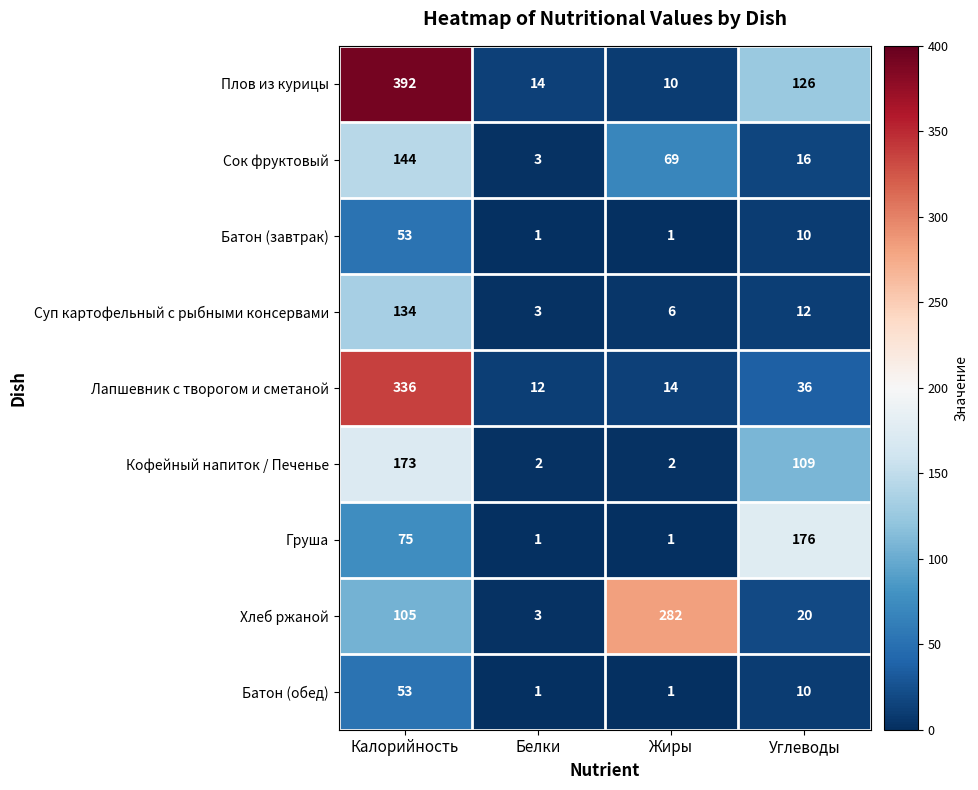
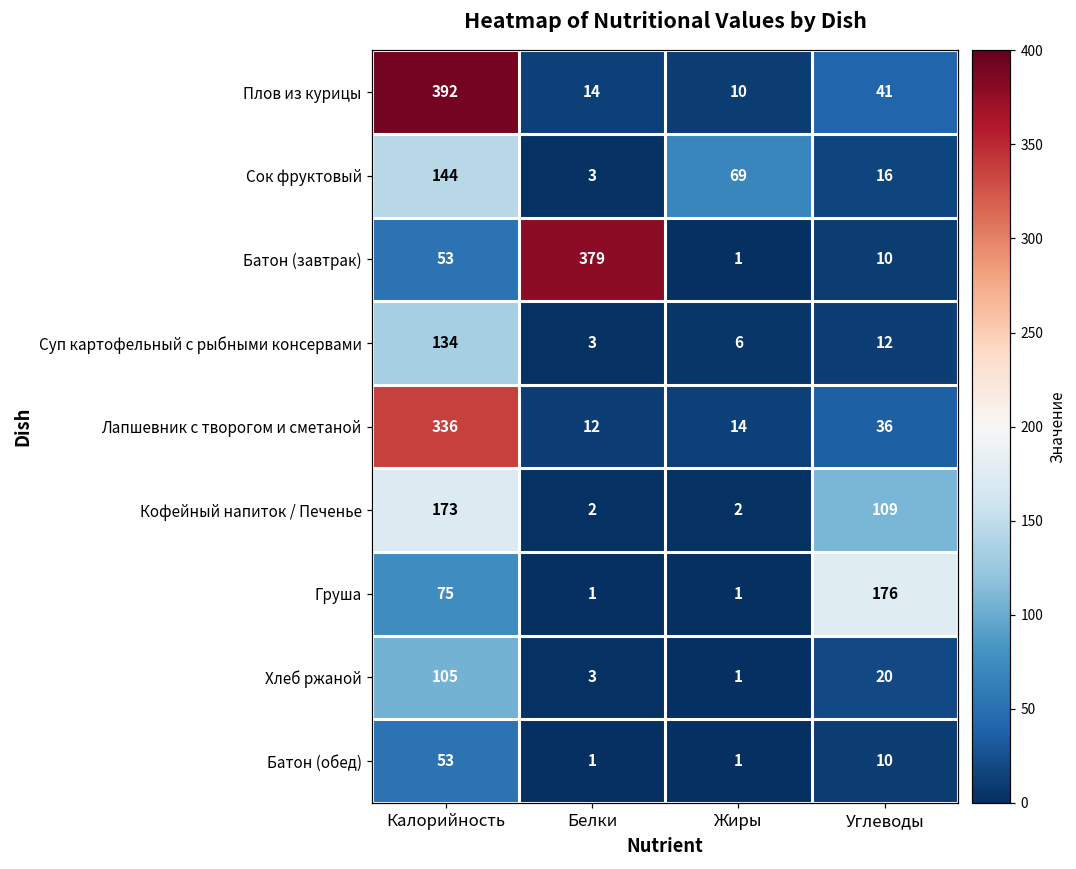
Плов из курицы, Углеводы: 126 -> 41
Батон (завтрак), Белки: 1 -> 379
Хлеб ржаной, Жиры: 282 -> 1
